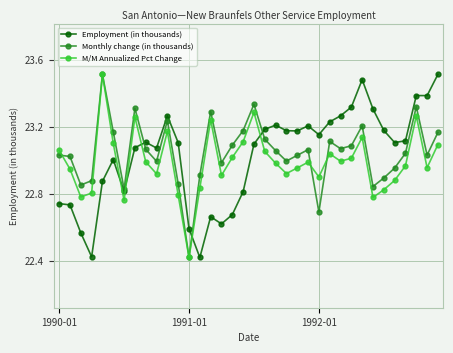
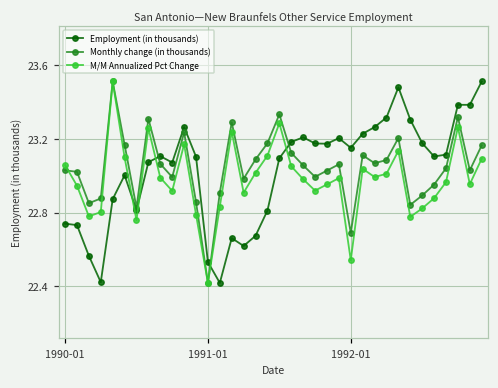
Employment (in thousands), 1991-01: 22.59 -> 22.53
M/M Annualized Pct Change, 1992-01: 22.90 -> 22.54
